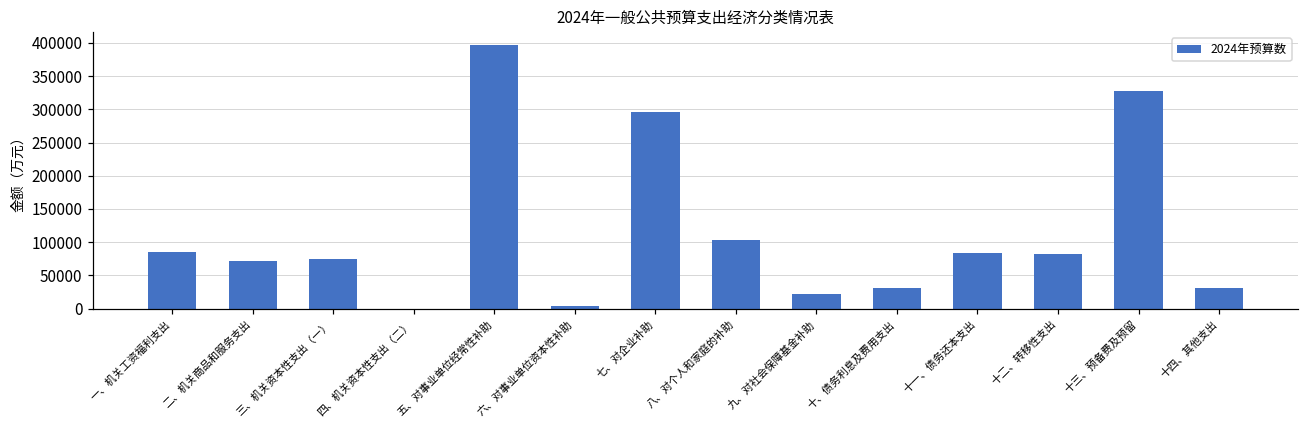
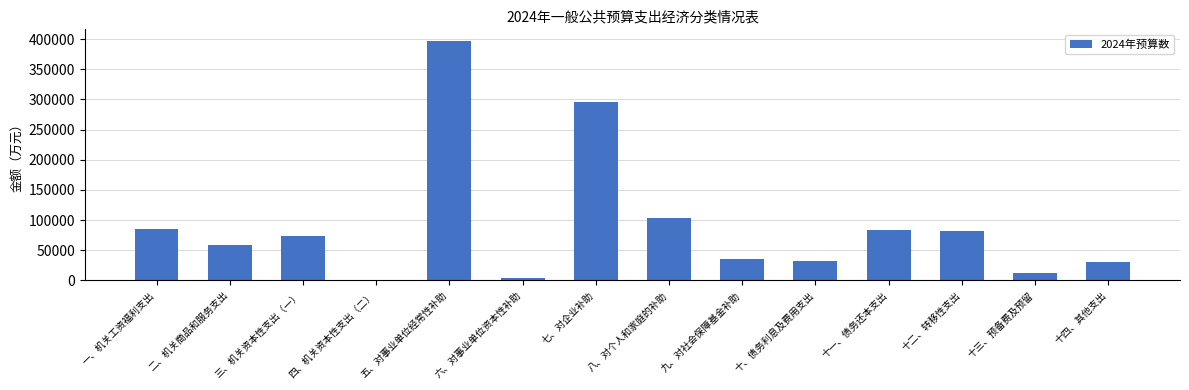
二、机关商品和服务支出: 70000 -> 60000
九、对社会保障基金补助: 20000 -> 40000
十三、预备费及预留: 330000 -> 10000
